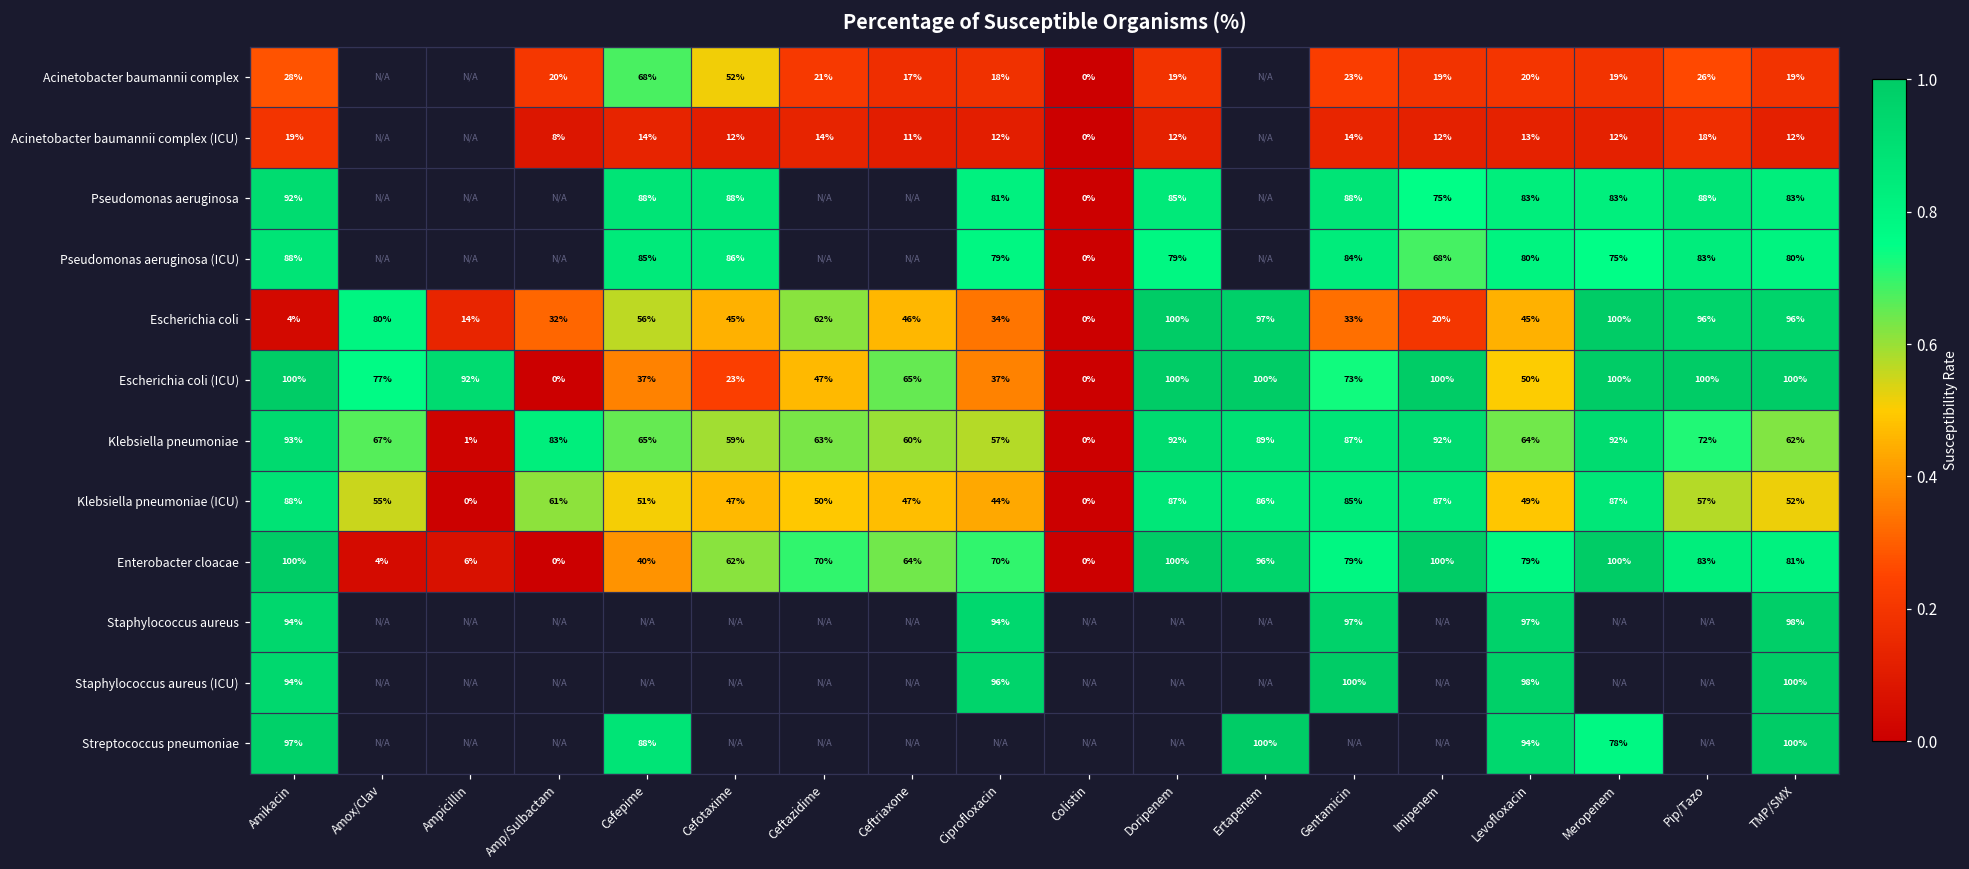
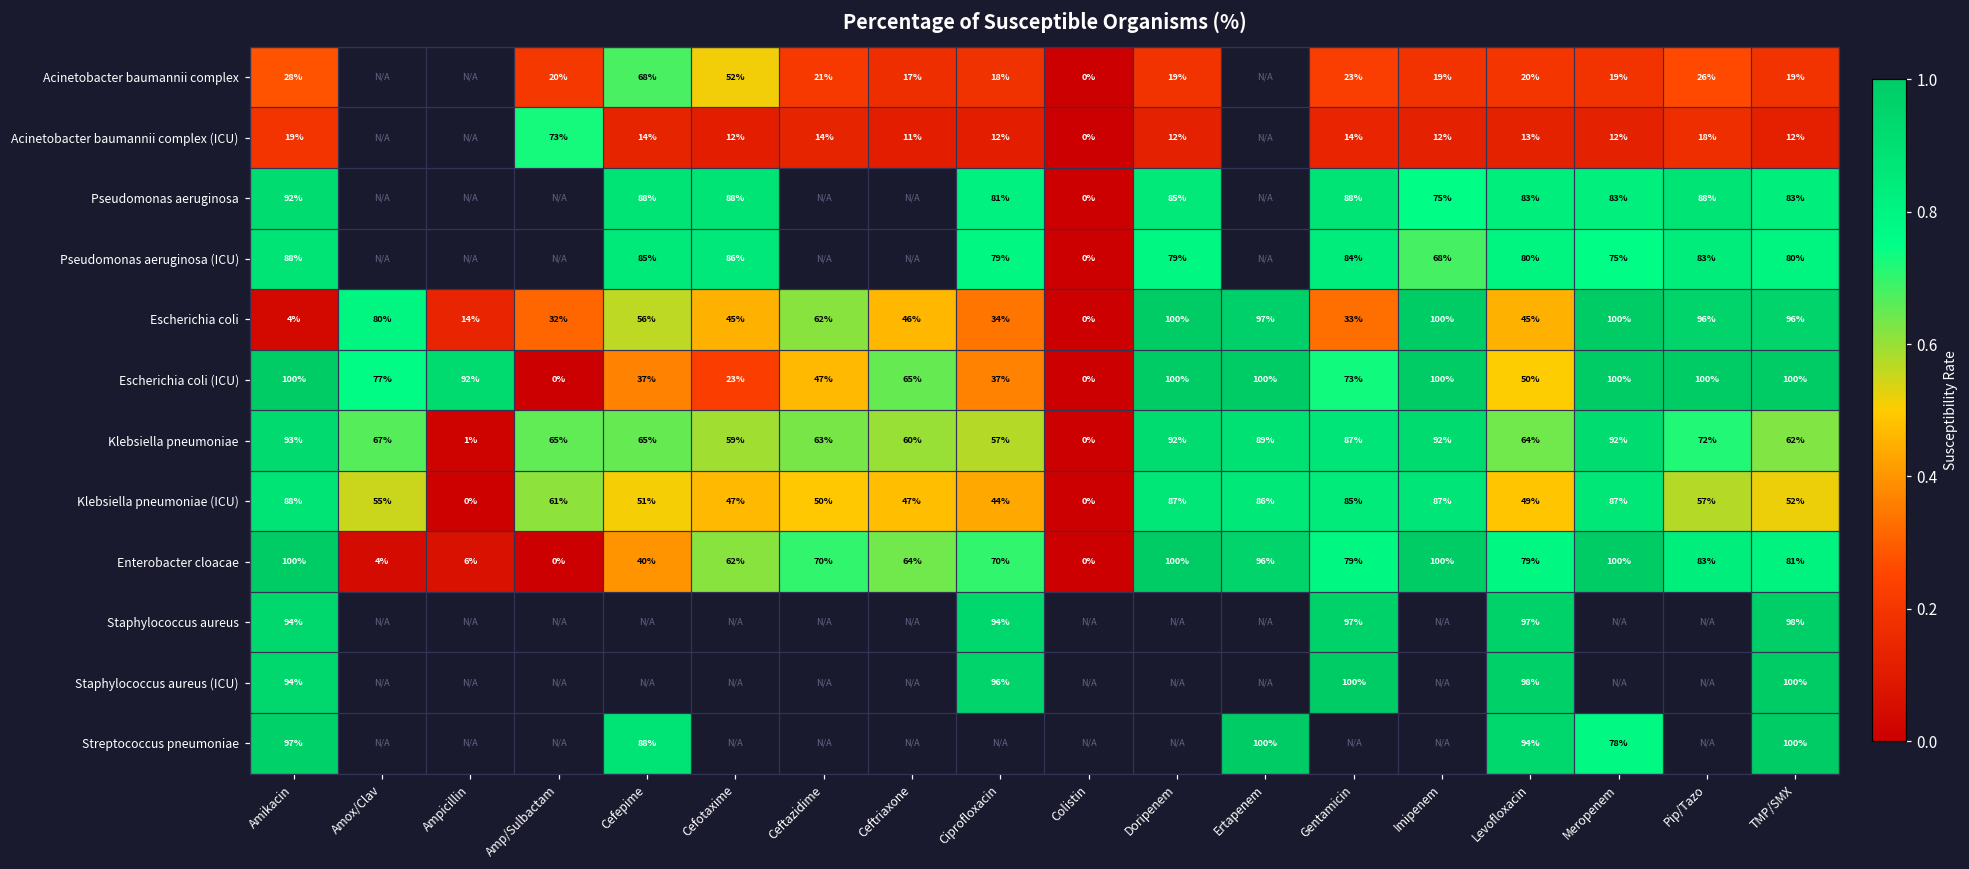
Acinetobacter baumannii complex (ICU), Amp/Sulbactam: 8% -> 73%
Escherichia coli, Imipenem: 20% -> 100%
Klebsiella pneumoniae, Amp/Sulbactam: 83% -> 65%
